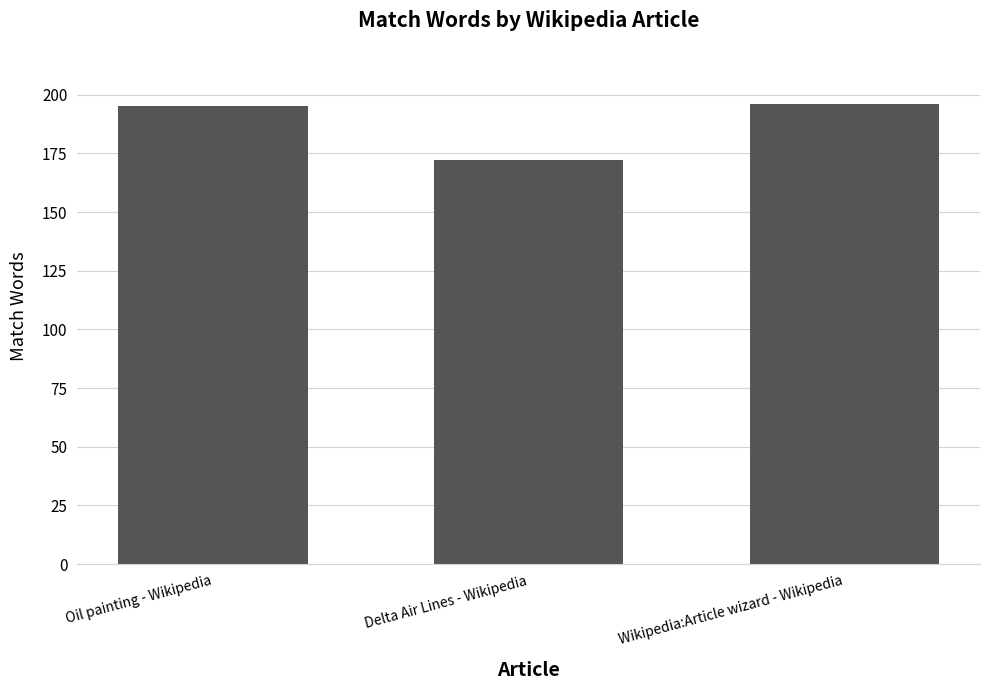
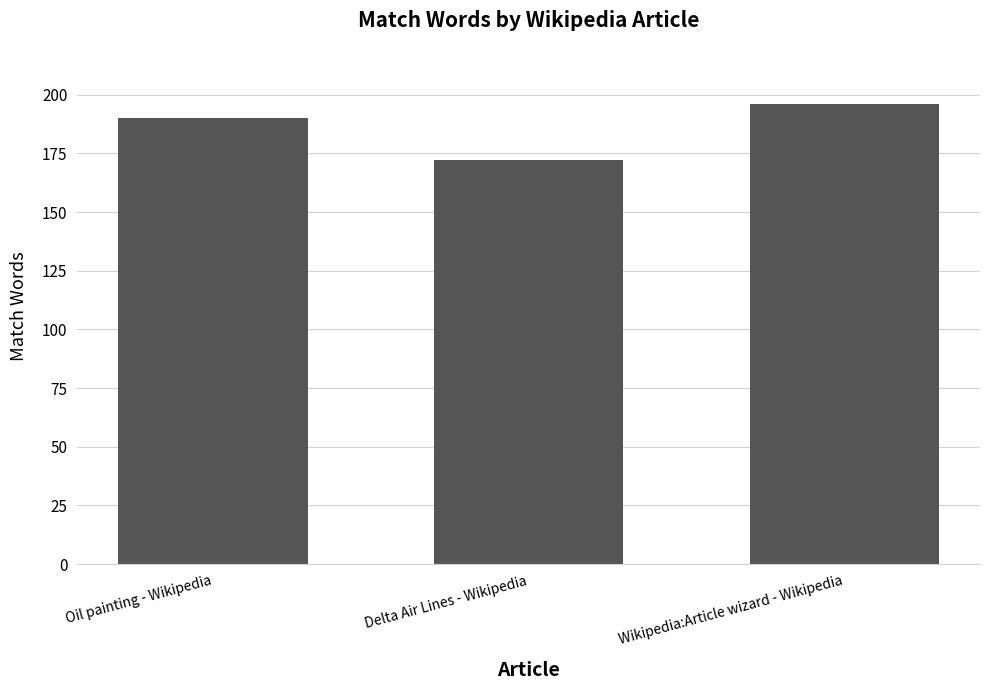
Oil painting - Wikipedia: 195 -> 190
